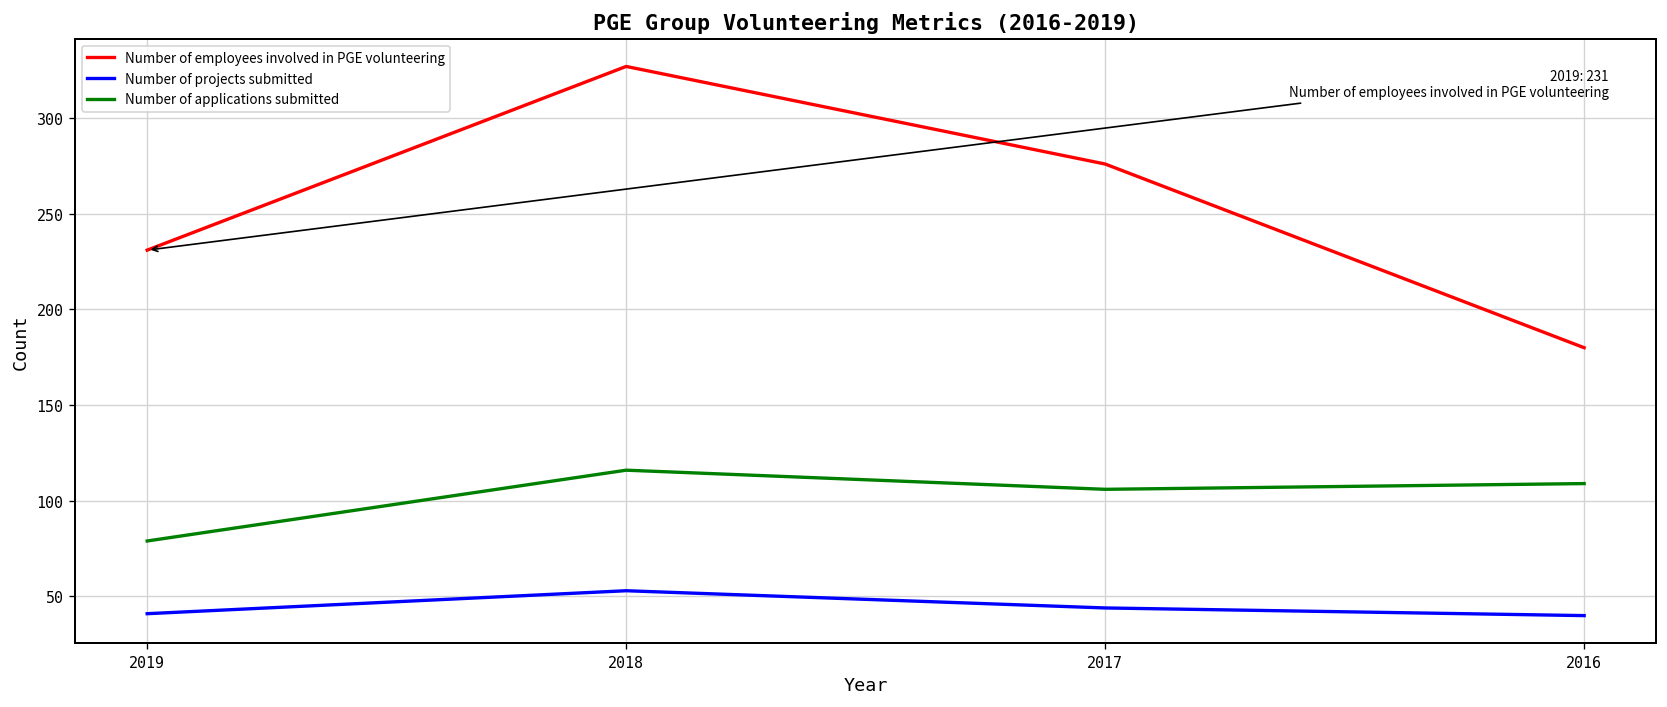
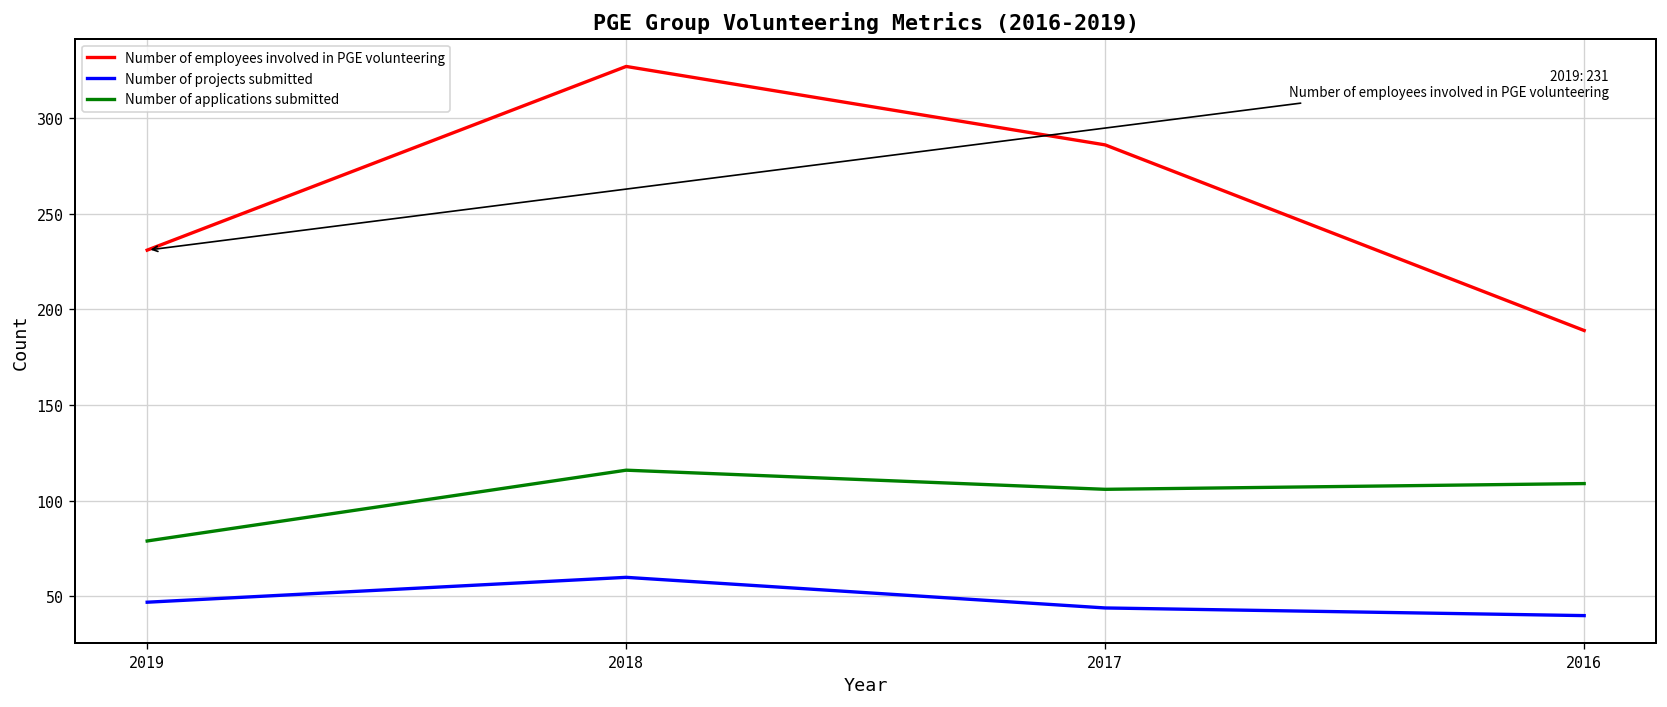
Number of projects submitted, 2019: 41 -> 47
Number of projects submitted, 2018: 53 -> 60
Number of employees involved in PGE volunteering, 2017: 276 -> 286
Number of employees involved in PGE volunteering, 2016: 180 -> 189
